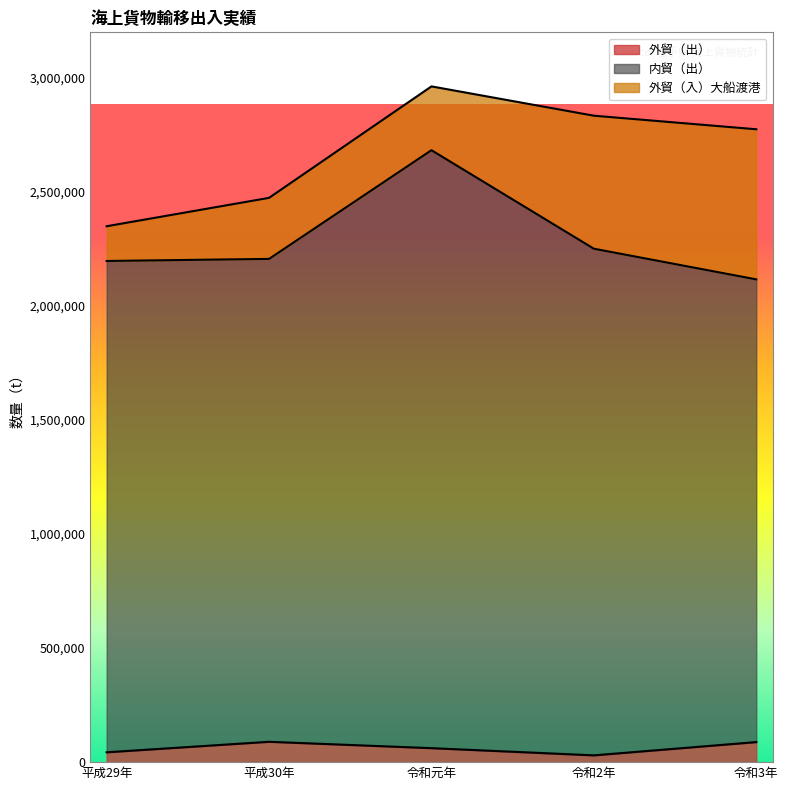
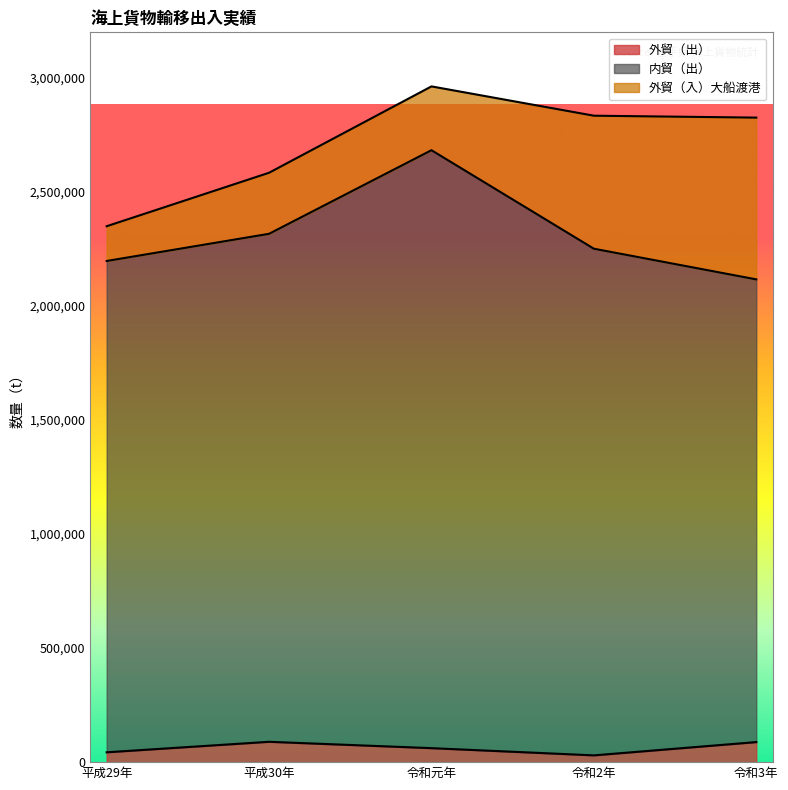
内貿（出）, 平成30年: 2,120,000 -> 2,230,000
外貿（入）大船渡港, 令和3年: 660,000 -> 710,000
